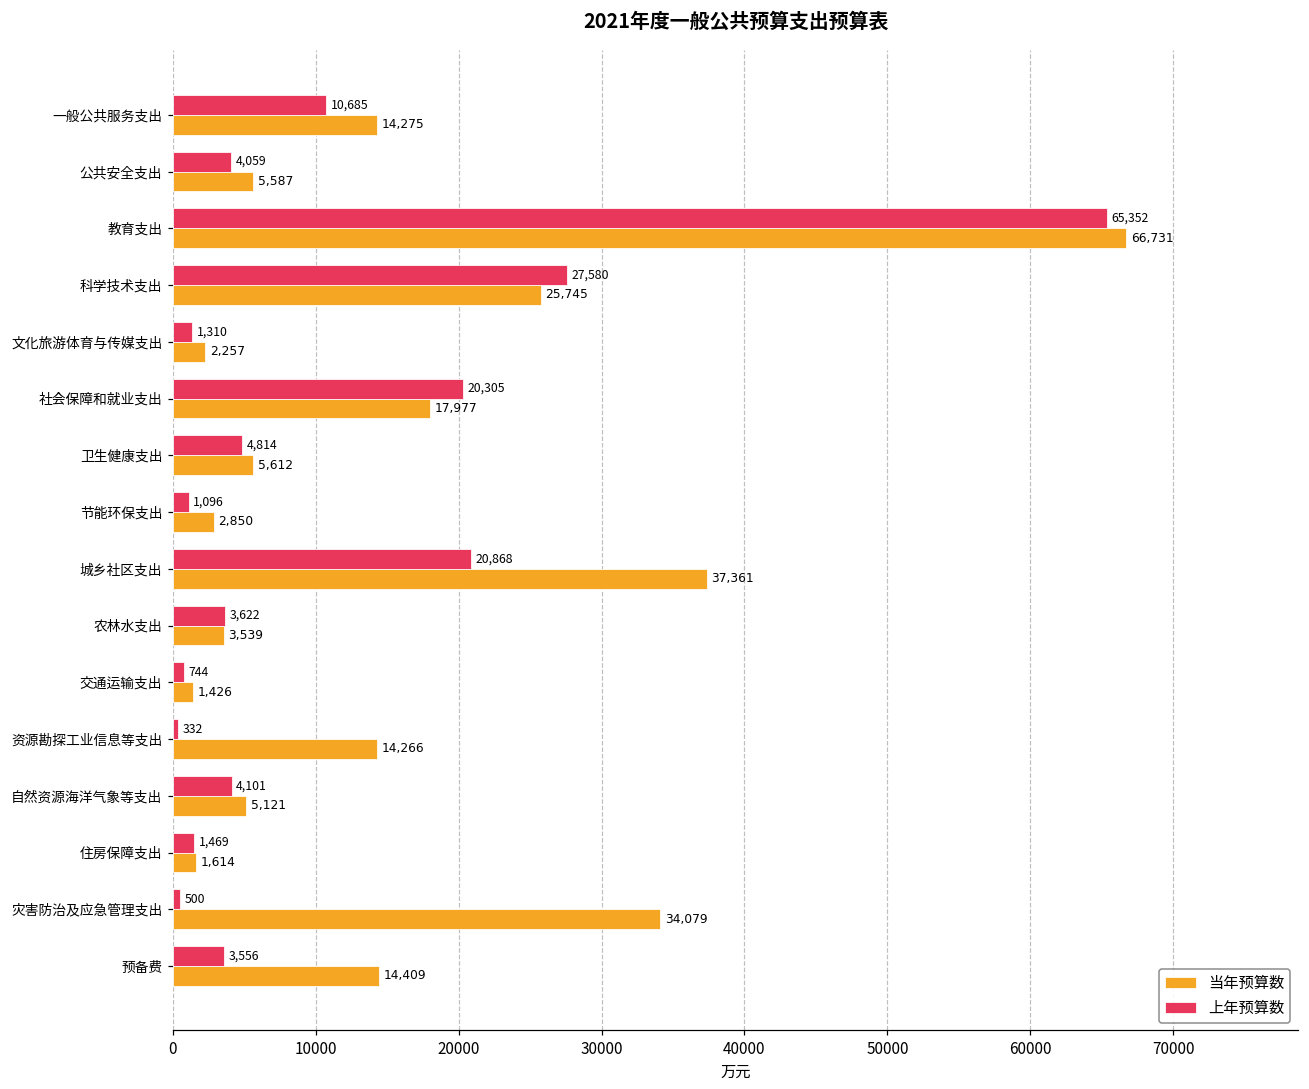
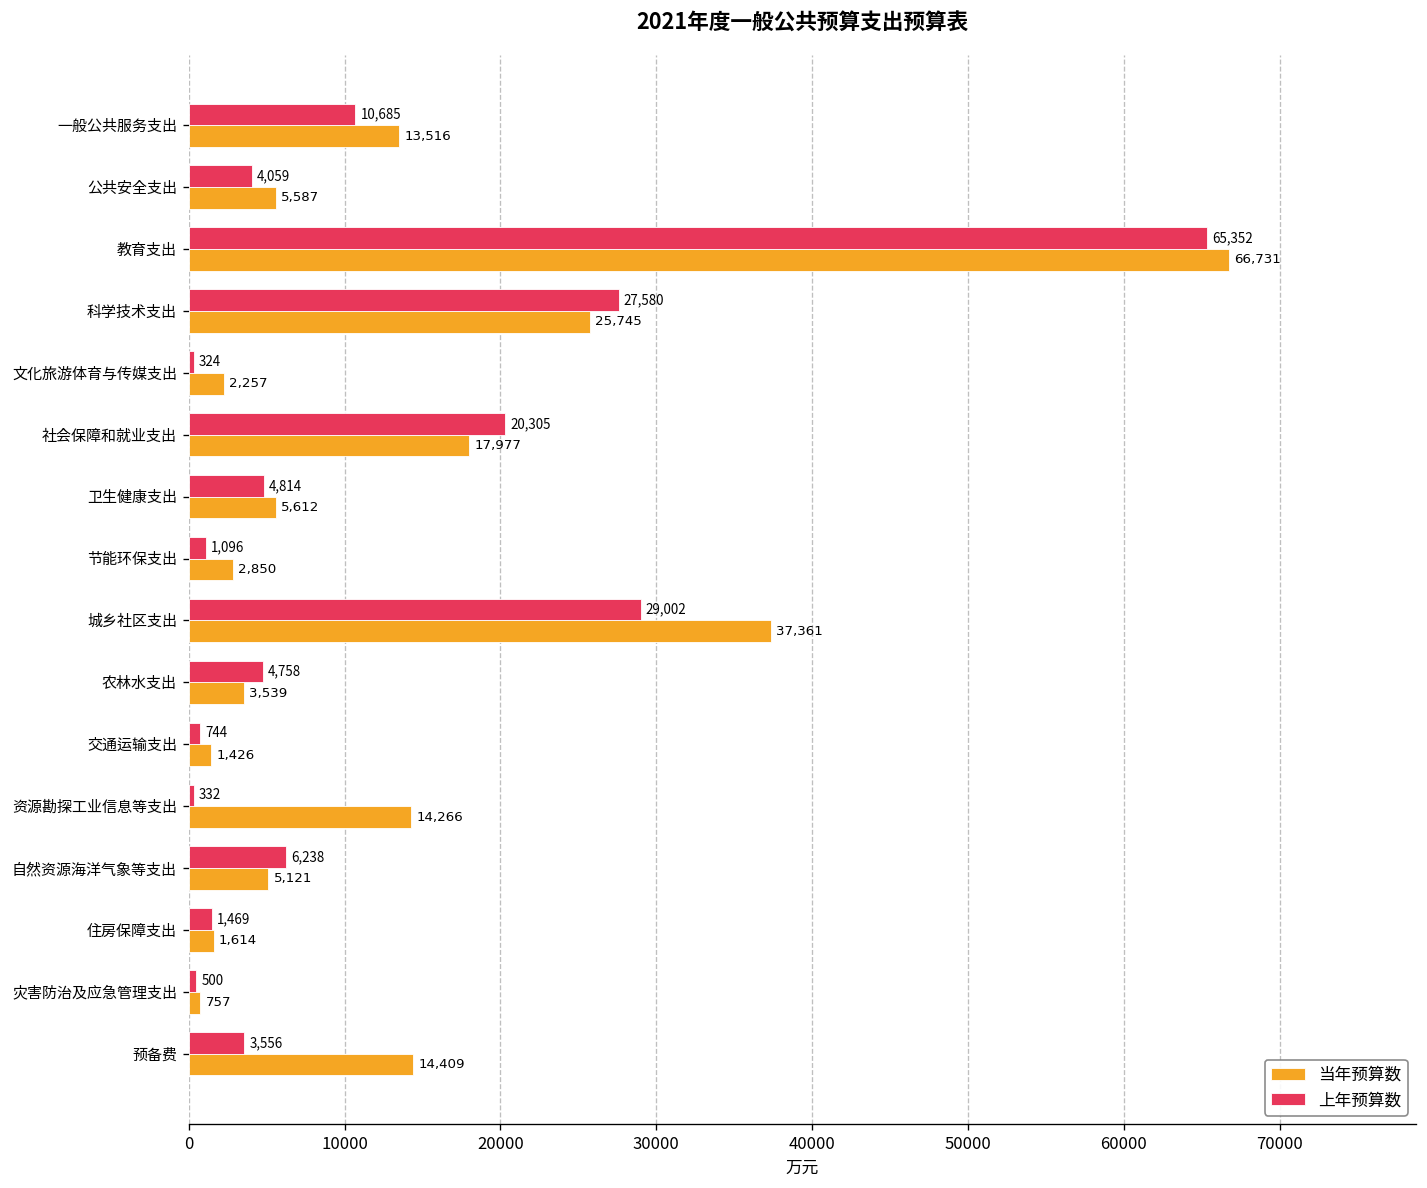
当年预算数, 一般公共服务支出: 14,275 -> 13,516
上年预算数, 文化旅游体育与传媒支出: 1,310 -> 324
上年预算数, 城乡社区支出: 20,868 -> 29,002
上年预算数, 农林水支出: 3,622 -> 4,758
上年预算数, 自然资源海洋气象等支出: 4,101 -> 6,238
当年预算数, 灾害防治及应急管理支出: 34,079 -> 757
